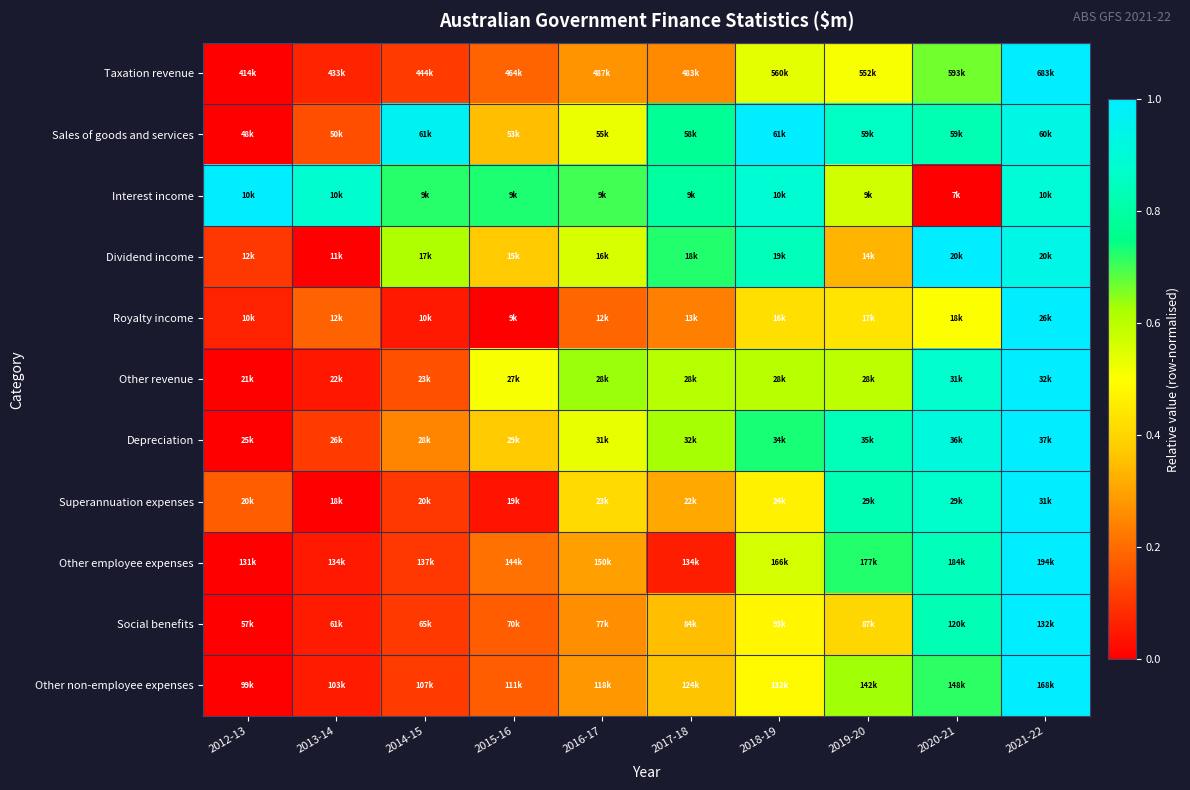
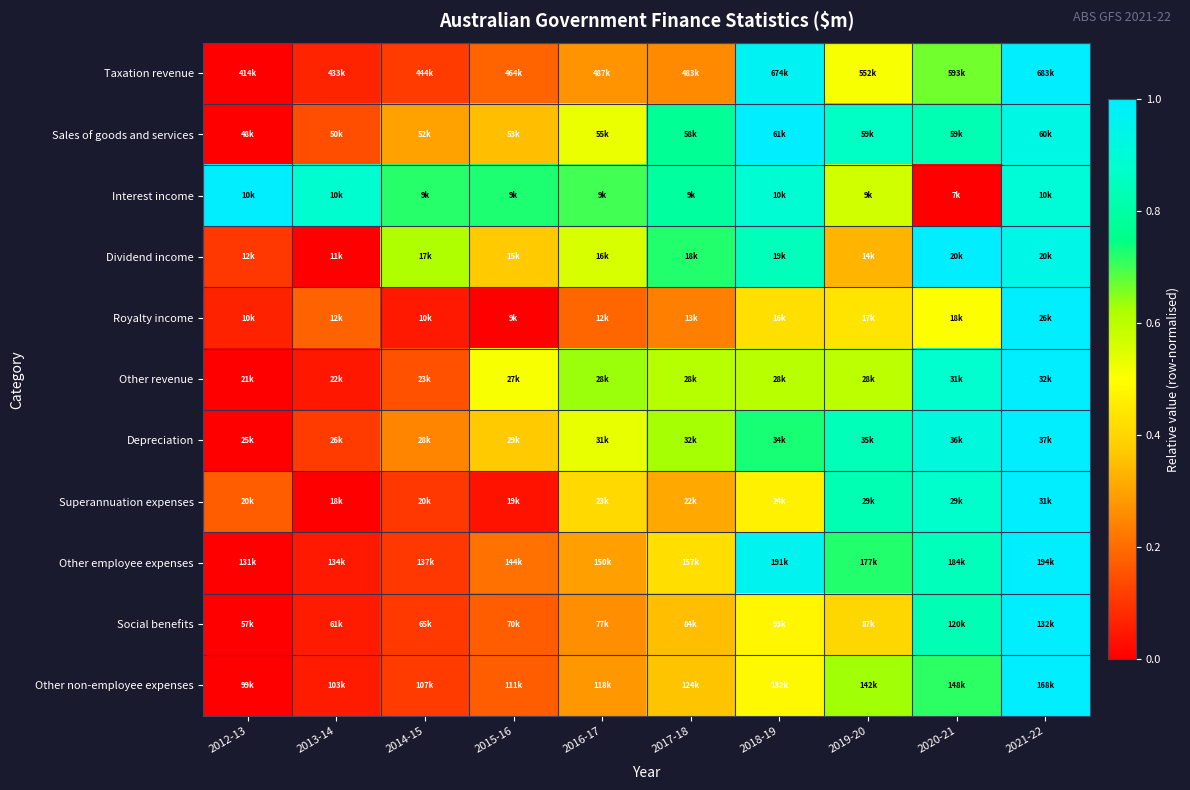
Taxation revenue, 2018-19: 560k -> 674k
Sales of goods and services, 2014-15: 61k -> 52k
Other employee expenses, 2017-18: 134k -> 157k
Other employee expenses, 2018-19: 166k -> 191k
